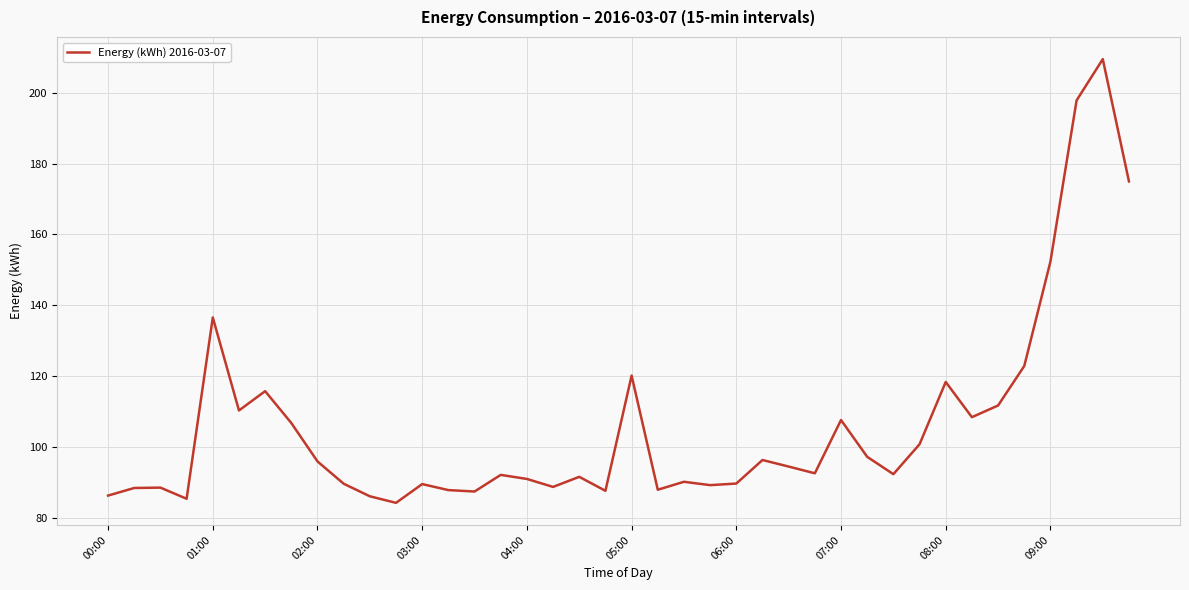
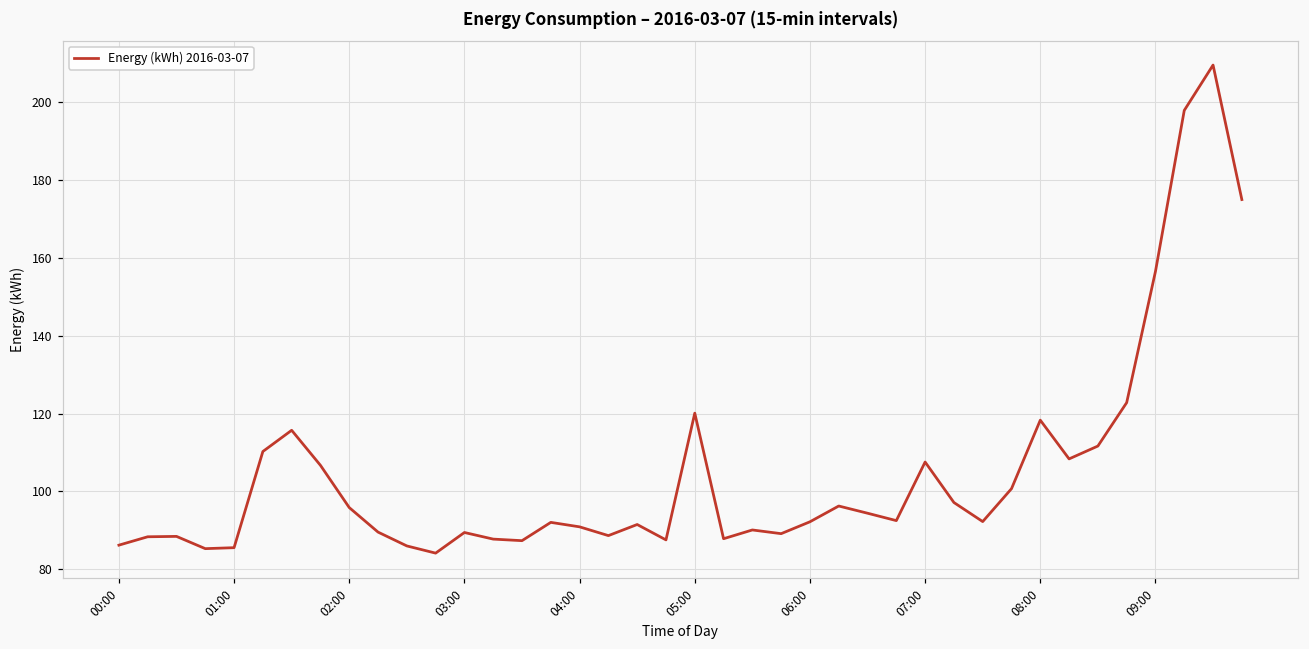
01:00: 137 -> 86
06:00: 90 -> 92
09:00: 152 -> 157
